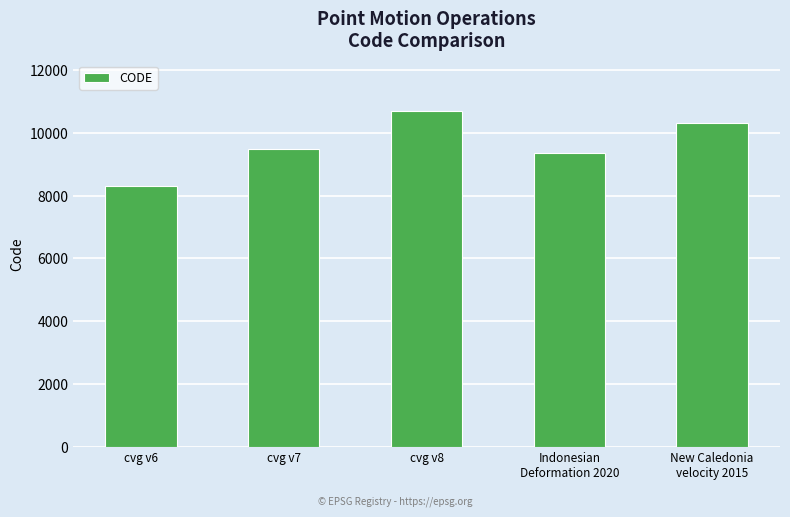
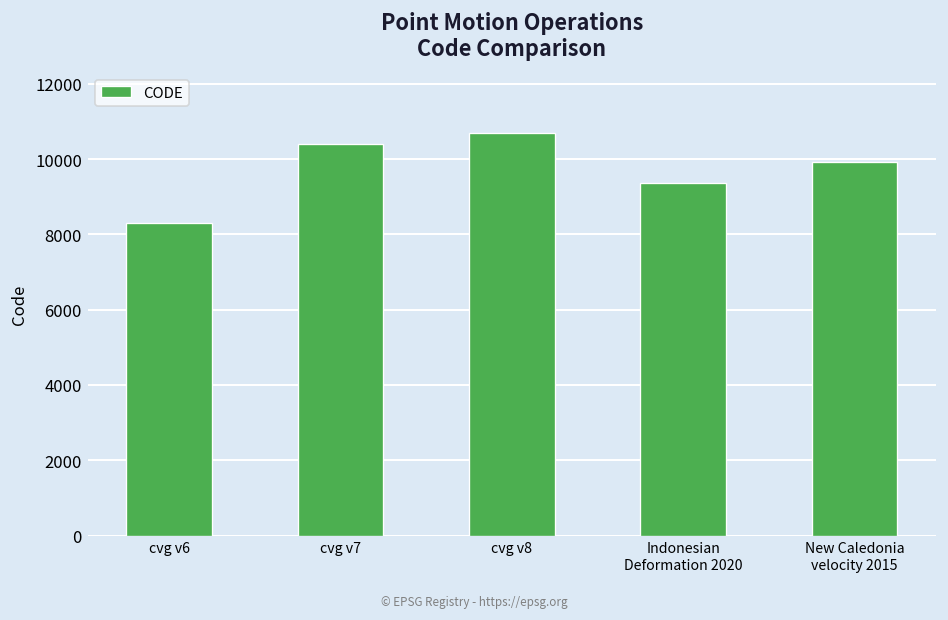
cvg v7: 9500 -> 10400
New Caledonia velocity 2015: 10300 -> 9900
